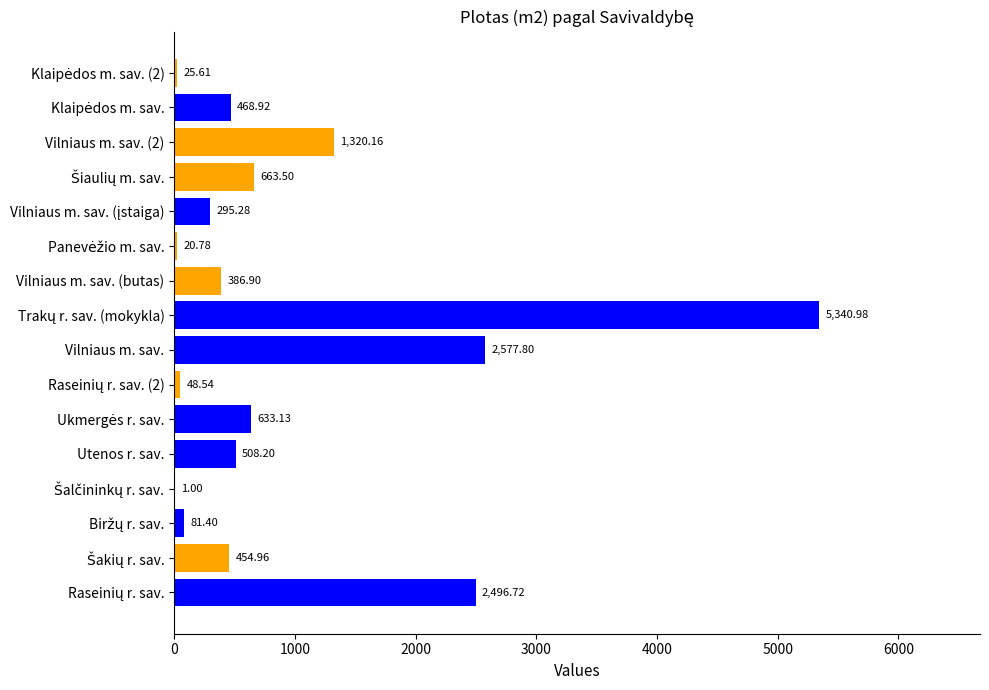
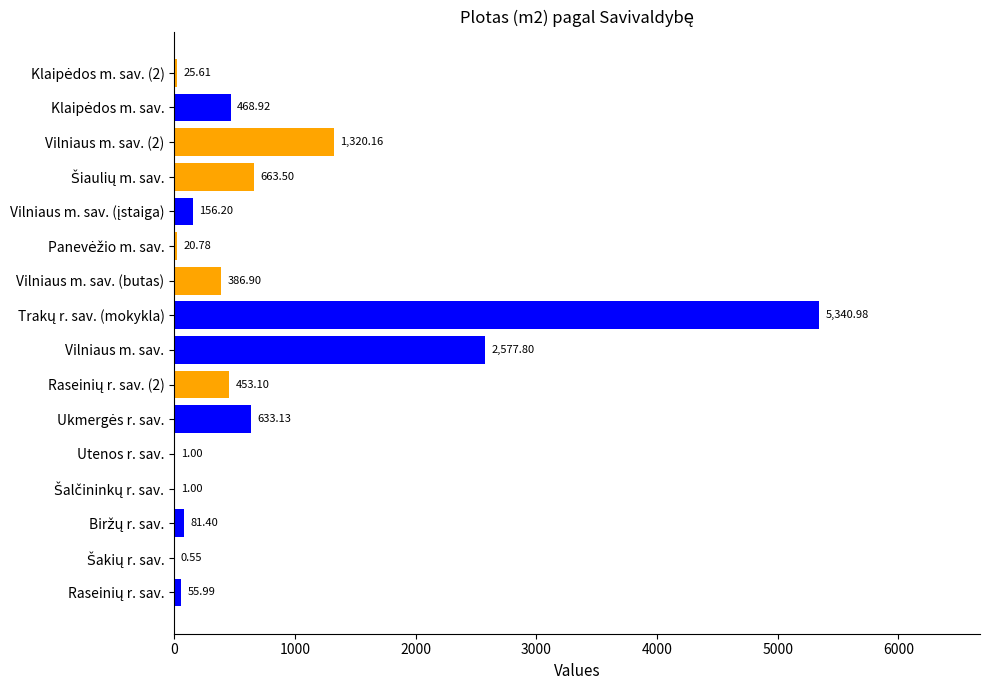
Vilniaus m. sav. (įstaiga): 295.28 -> 156.20
Raseinių r. sav. (2): 48.54 -> 453.10
Utenos r. sav.: 508.20 -> 1.00
Šakių r. sav.: 454.96 -> 0.55
Raseinių r. sav.: 2,496.72 -> 55.99
